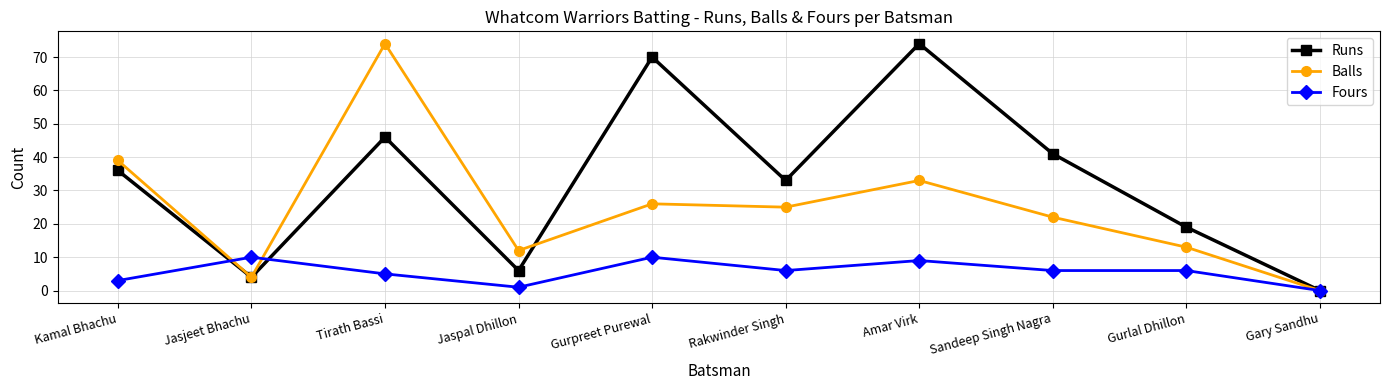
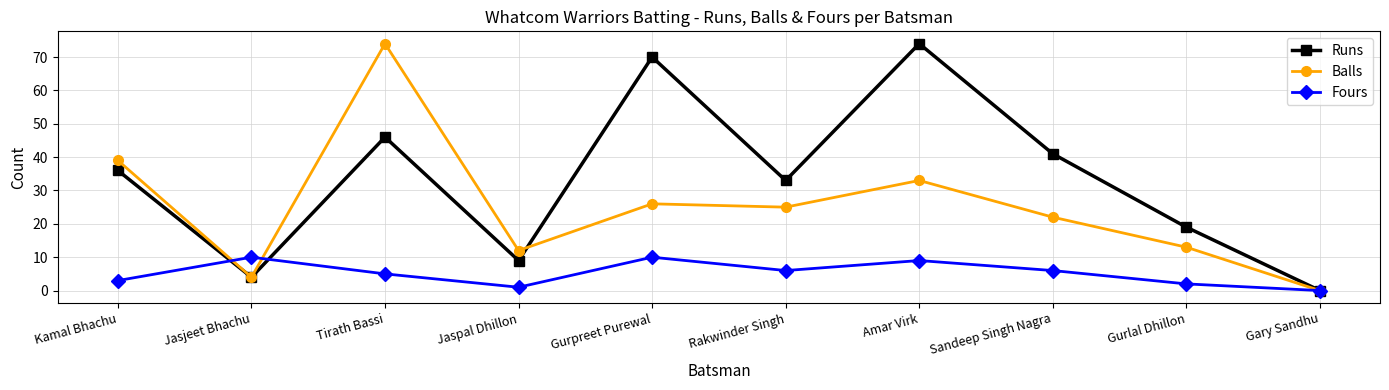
Runs, Jaspal Dhillon: 6 -> 9
Fours, Gurlal Dhillon: 6 -> 2
